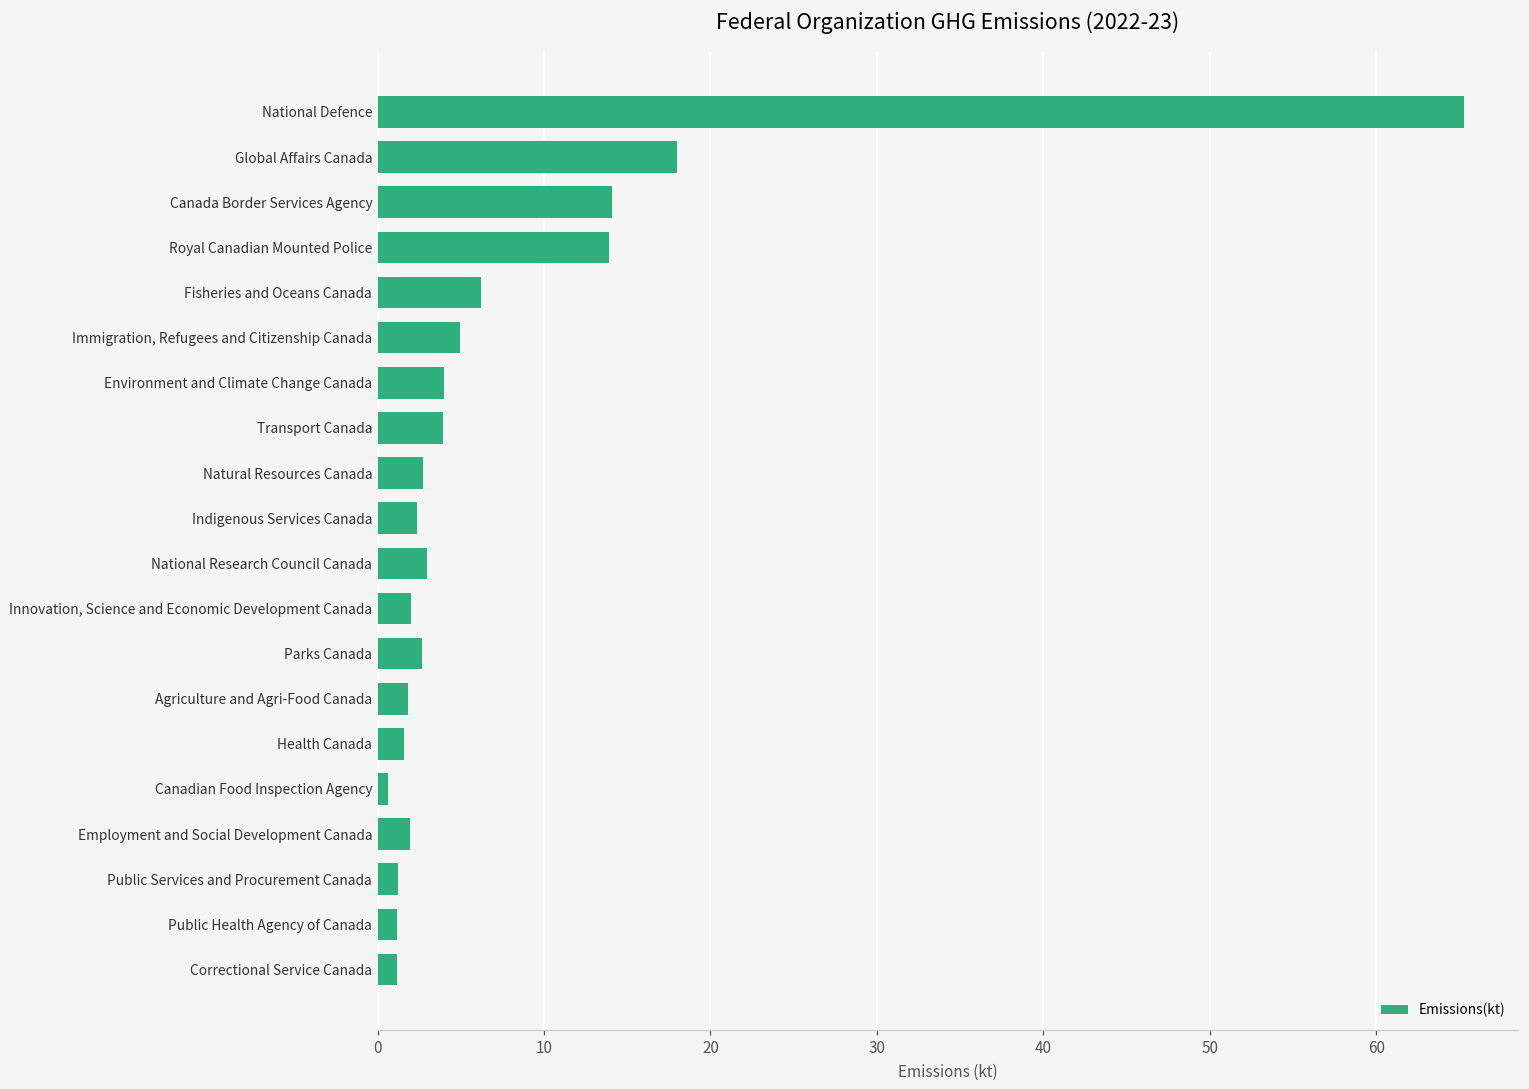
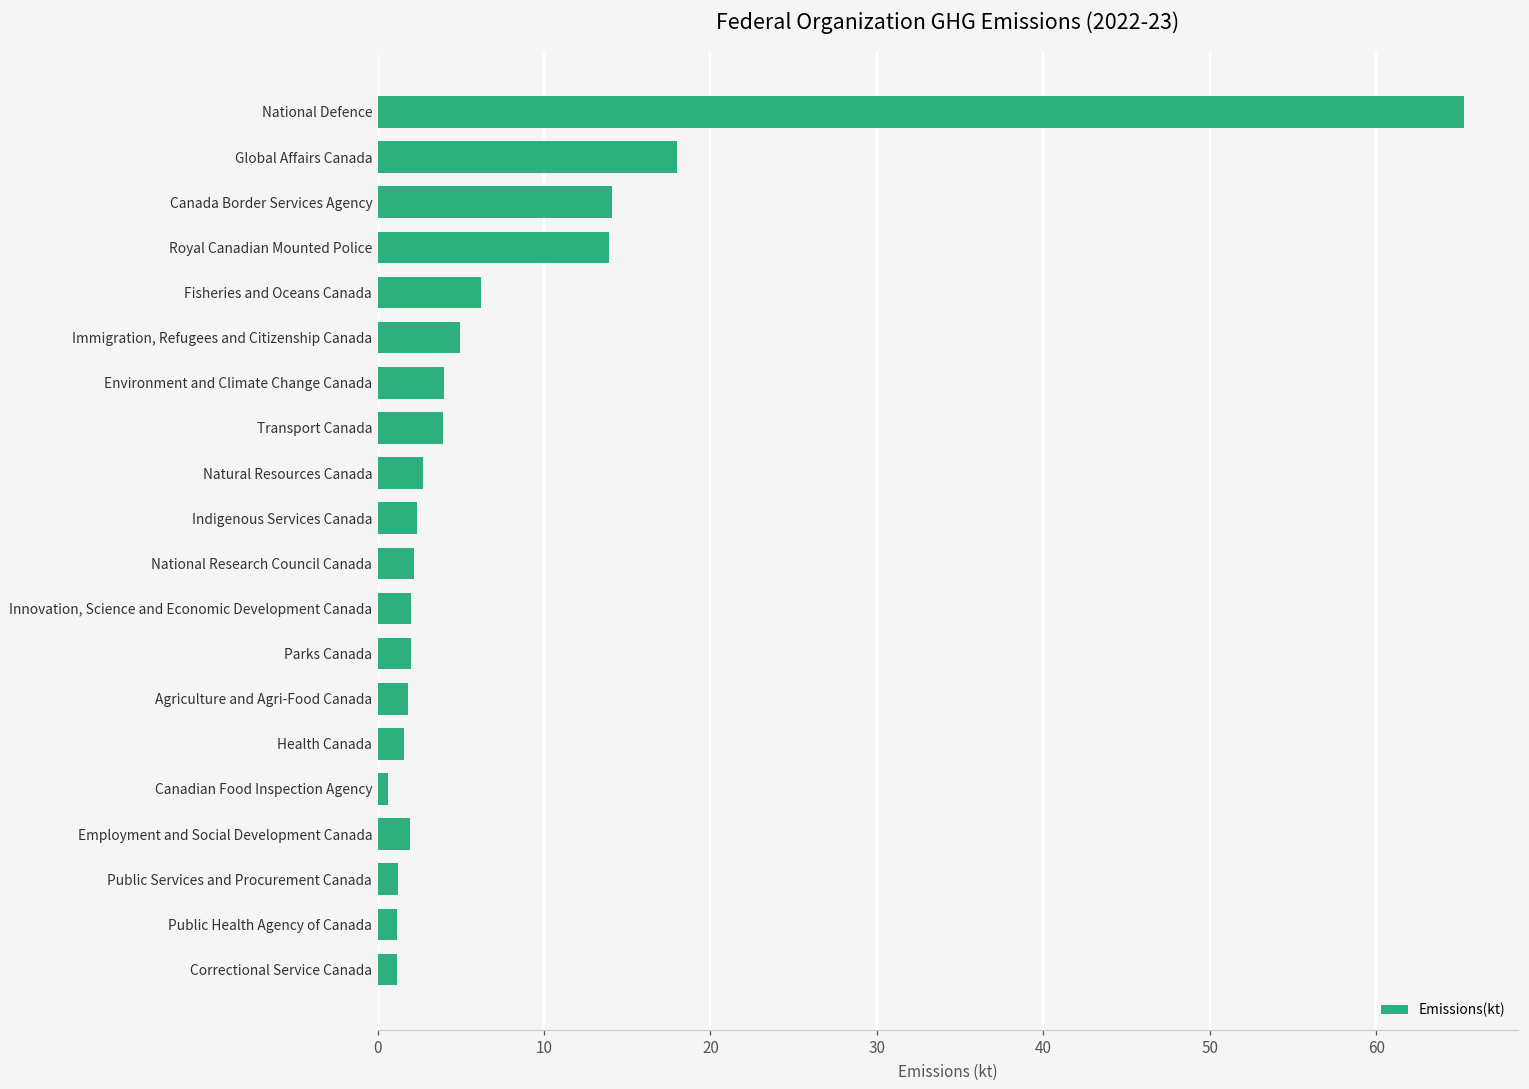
National Research Council Canada: 3.0 -> 2.2
Parks Canada: 2.7 -> 2.0
